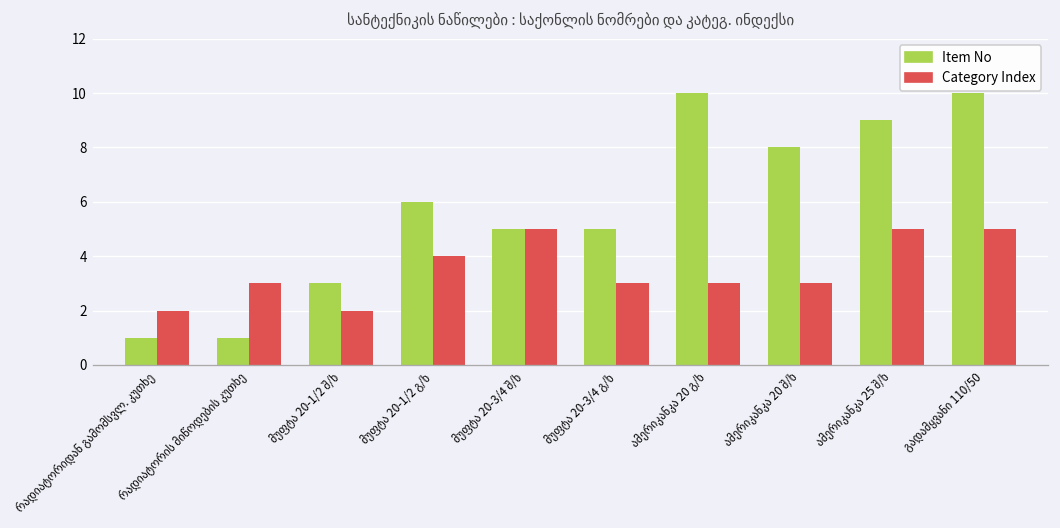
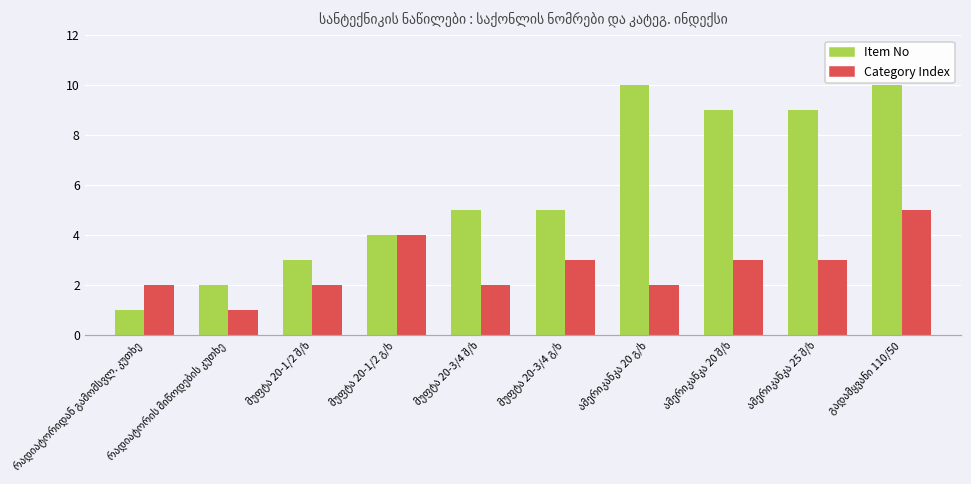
Item No, რადიატორის მიწოდების კუთხე: 1 -> 2
Category Index, რადიატორის მიწოდების კუთხე: 3 -> 1
Item No, მუფტა 20-1/2 გ/ხ: 6 -> 4
Category Index, მუფტა 20-3/4 შ/ხ: 5 -> 2
Category Index, ამერიკანკა 20 გ/ხ: 3 -> 2
Item No, ამერიკანკა 20 შ/ხ: 8 -> 9
Category Index, ამერიკანკა 25 შ/ხ: 5 -> 3
